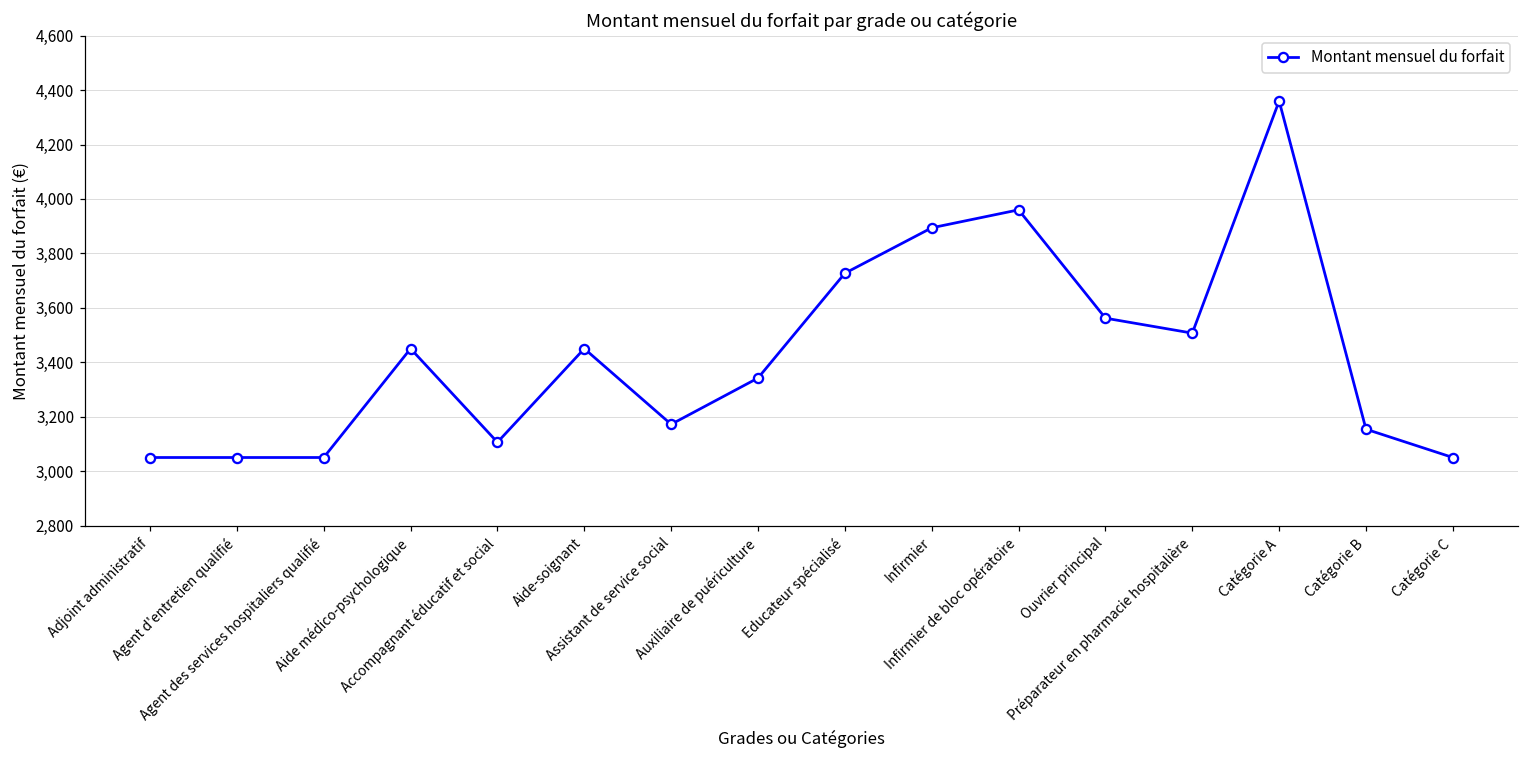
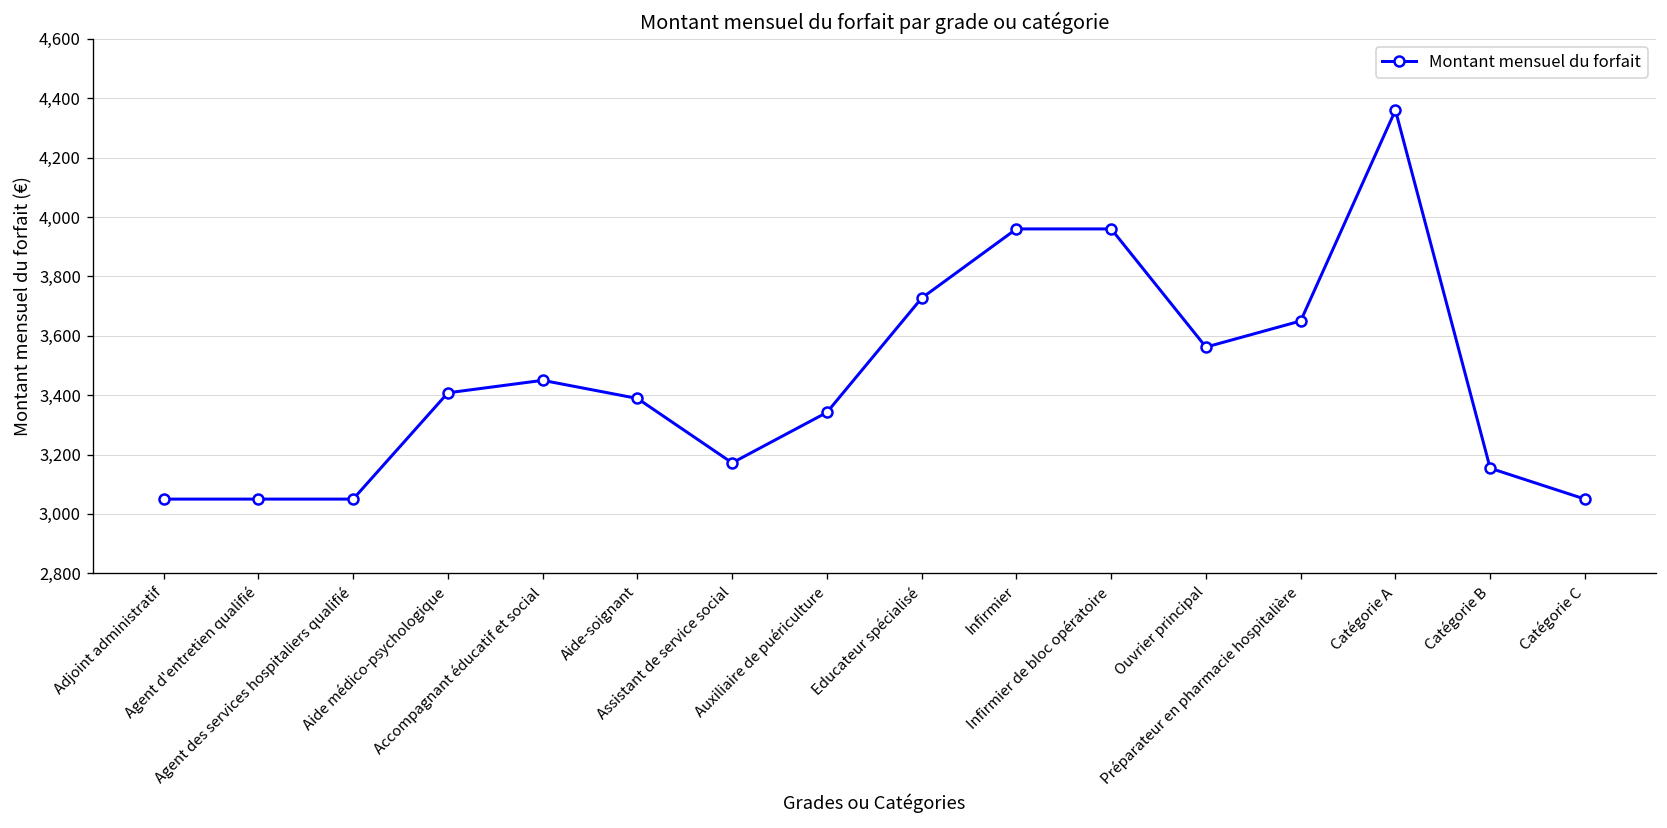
Aide médico-psychologique: 3,450 -> 3,410
Accompagnant éducatif et social: 3,110 -> 3,450
Aide-soignant: 3,450 -> 3,390
Infirmier: 3,890 -> 3,960
Préparateur en pharmacie hospitalière: 3,510 -> 3,650
